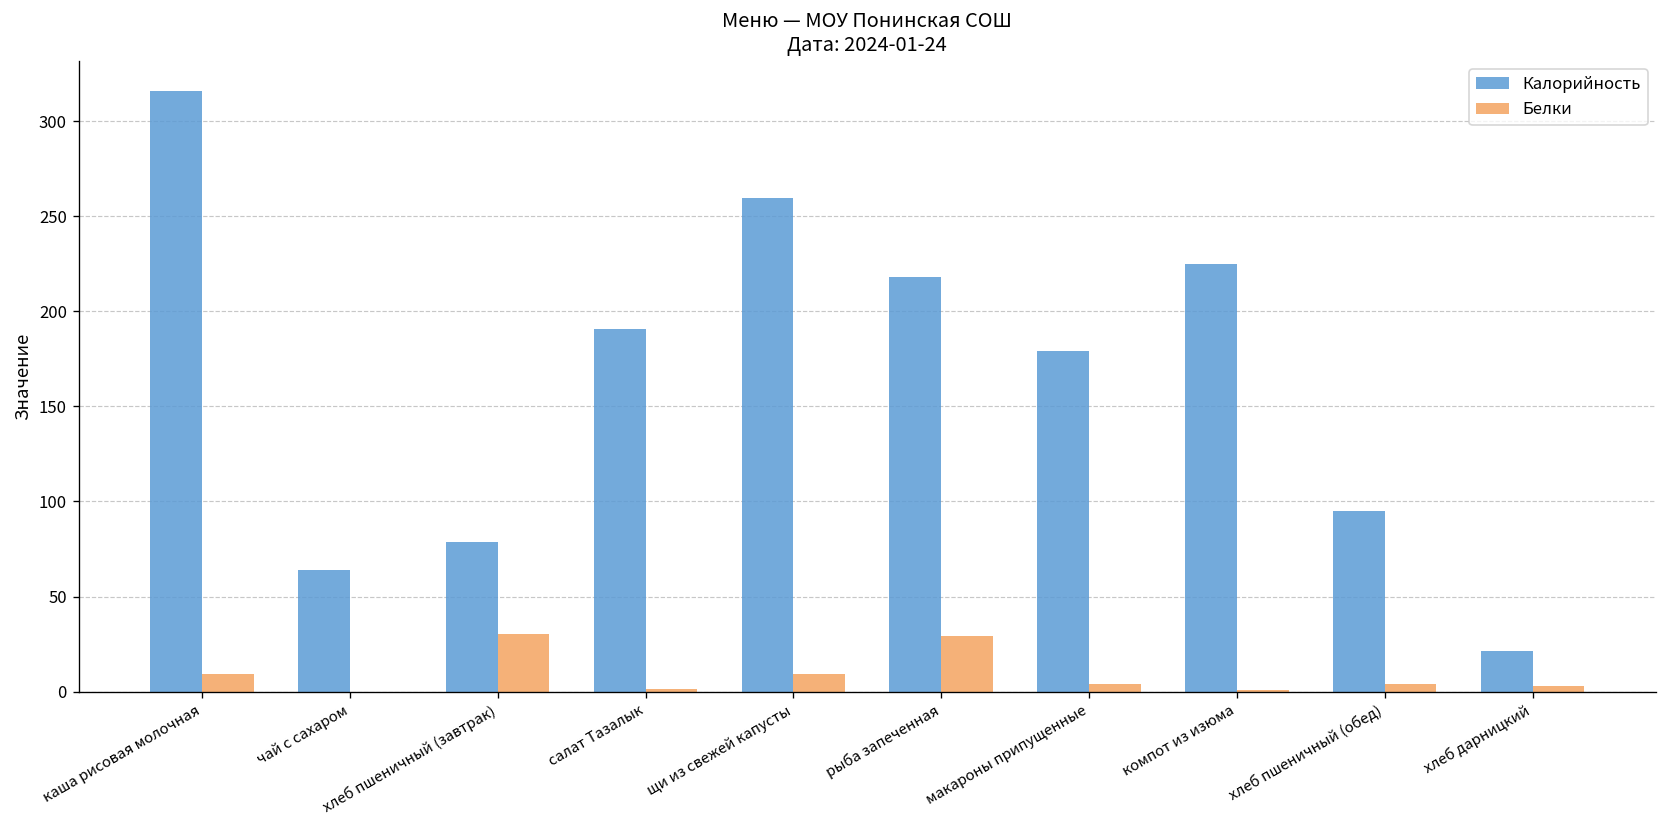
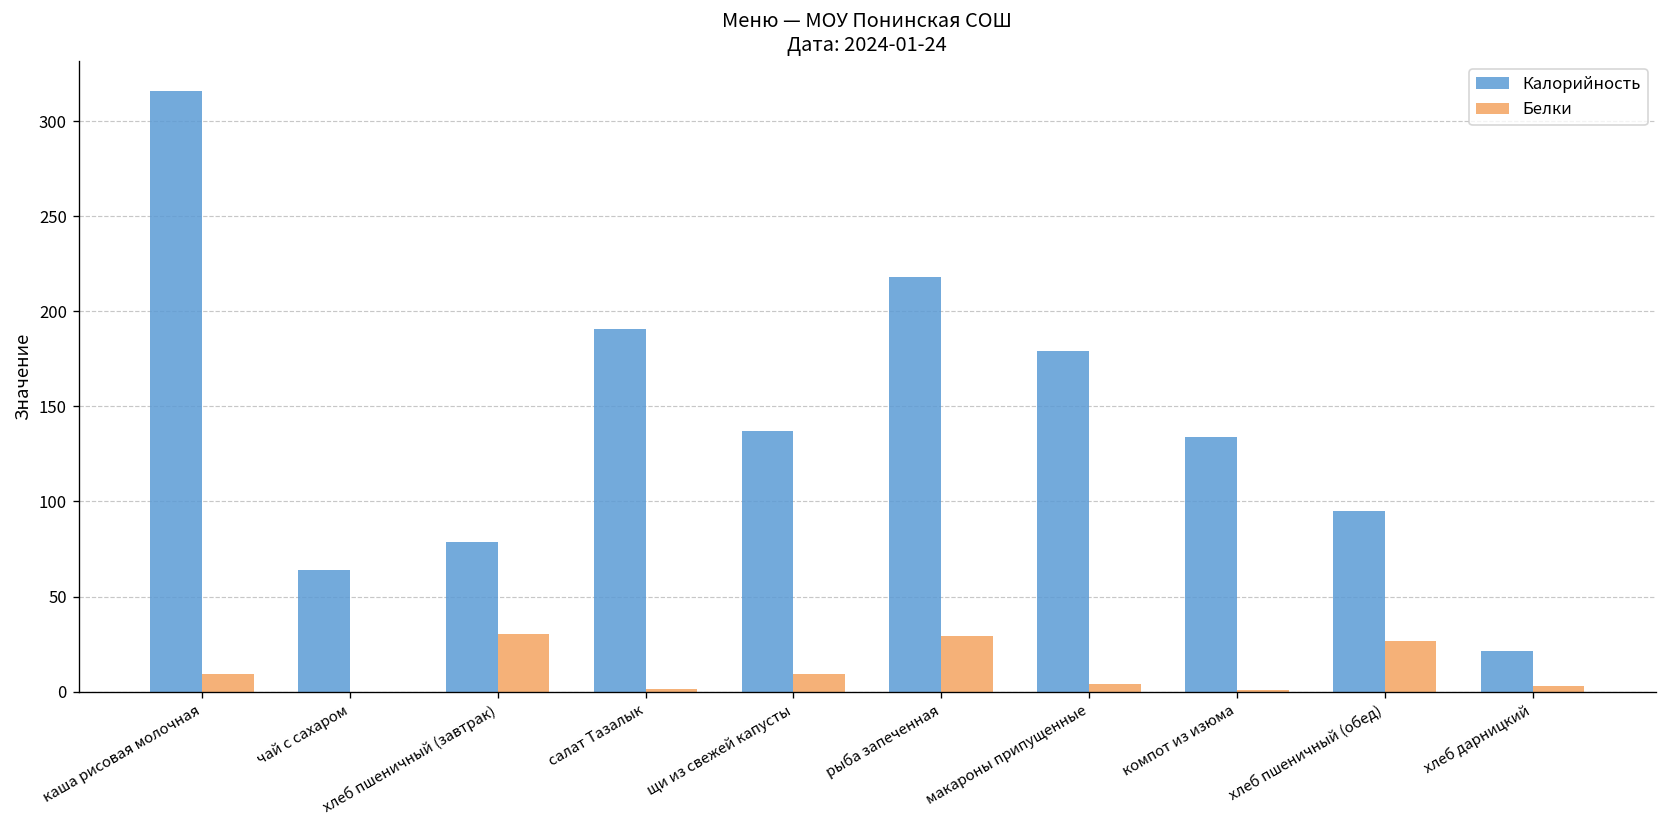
Калорийность, щи из свежей капусты: 259 -> 137
Калорийность, компот из изюма: 225 -> 134
Белки, хлеб пшеничный (обед): 4 -> 26
